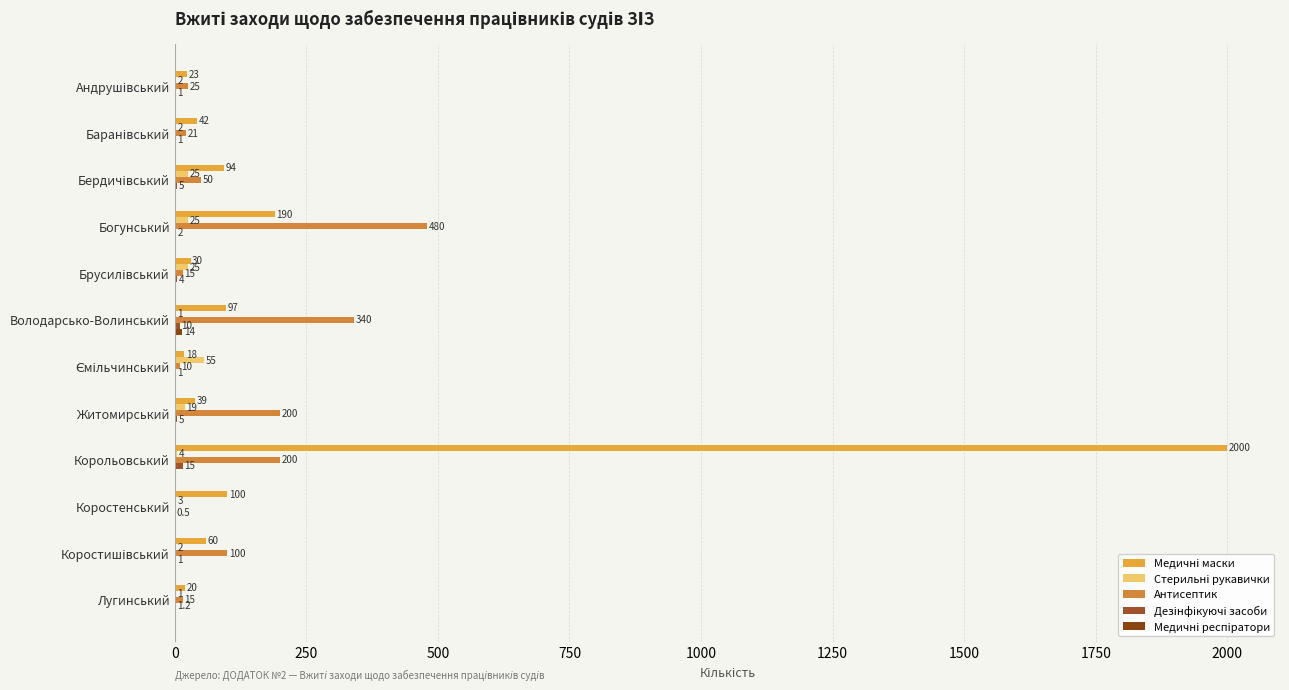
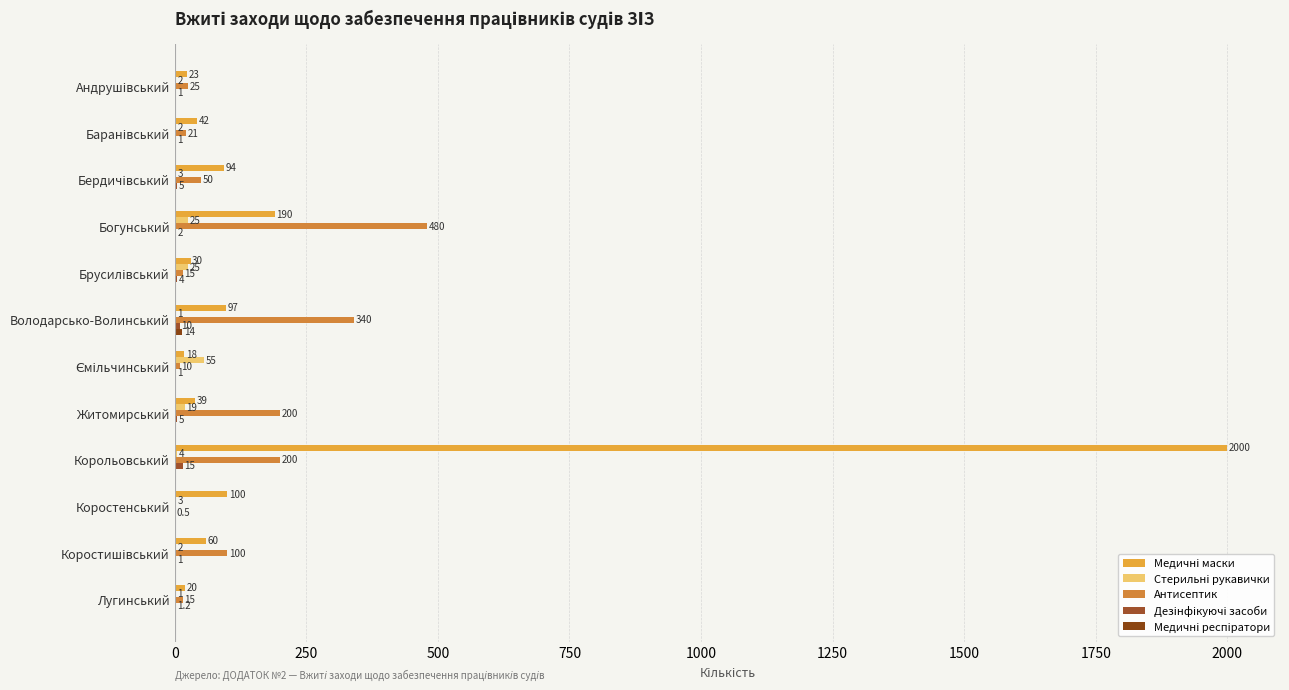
Стерильні рукавички, Бердичівський: 25 -> 3
